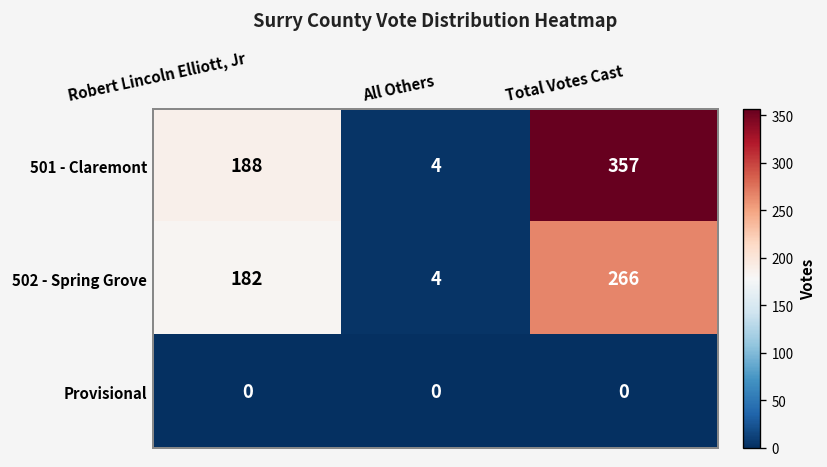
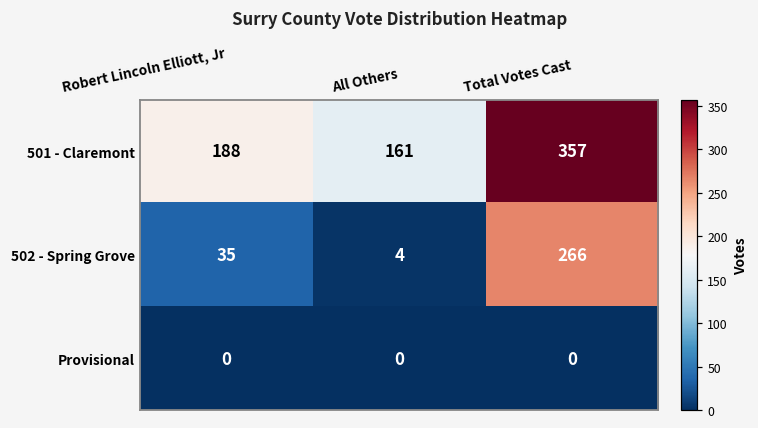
501 - Claremont, All Others: 4 -> 161
502 - Spring Grove, Robert Lincoln Elliott, Jr: 182 -> 35
